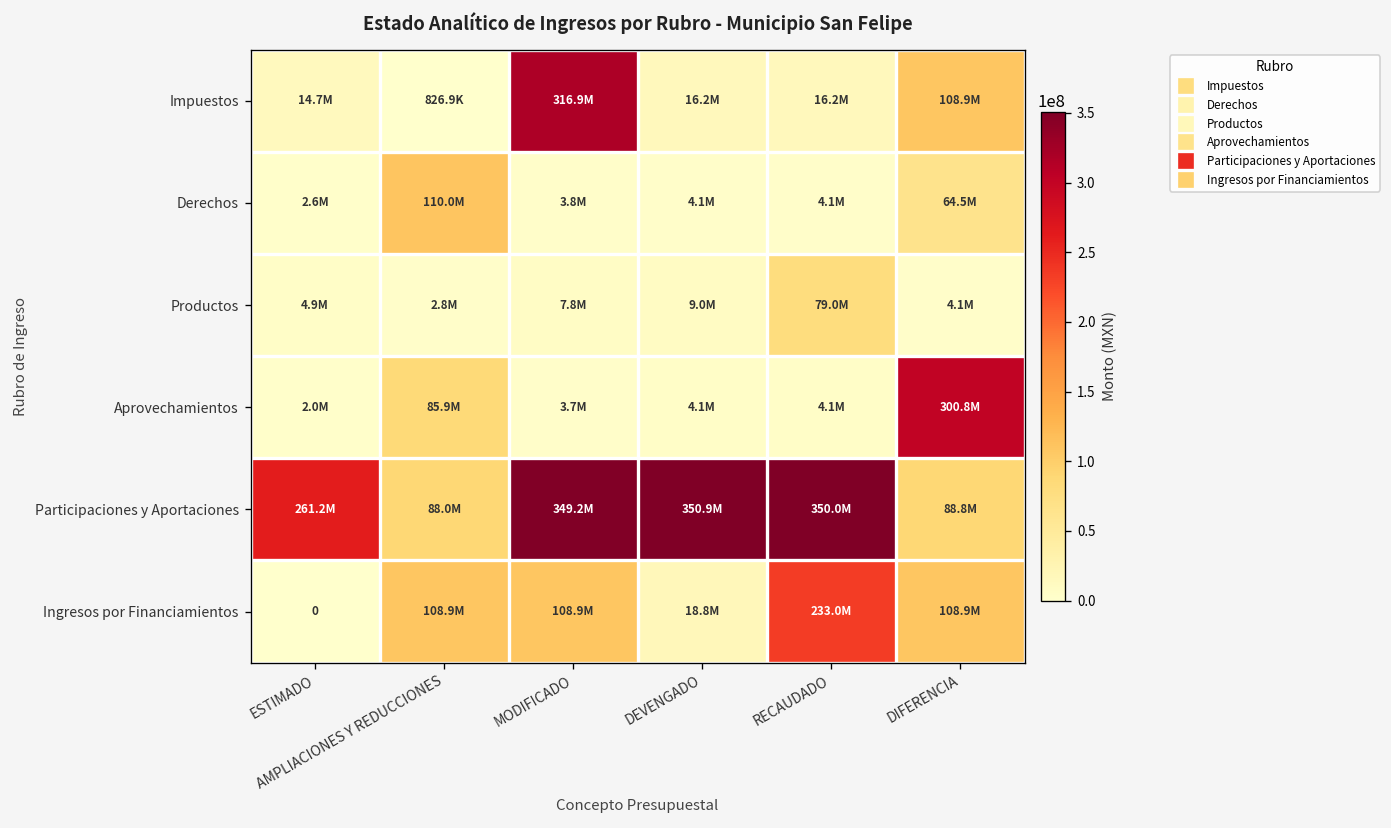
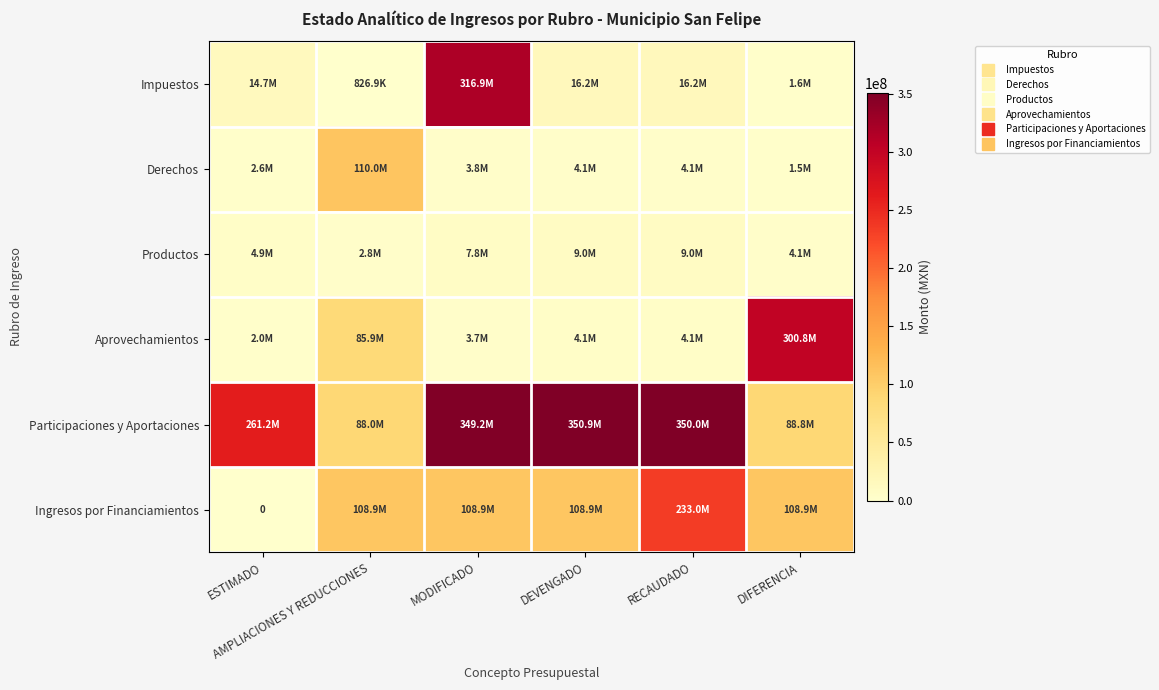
Impuestos, DIFERENCIA: 108.9M -> 1.6M
Derechos, DIFERENCIA: 64.5M -> 1.5M
Productos, RECAUDADO: 79.0M -> 9.0M
Ingresos por Financiamientos, DEVENGADO: 18.8M -> 108.9M
